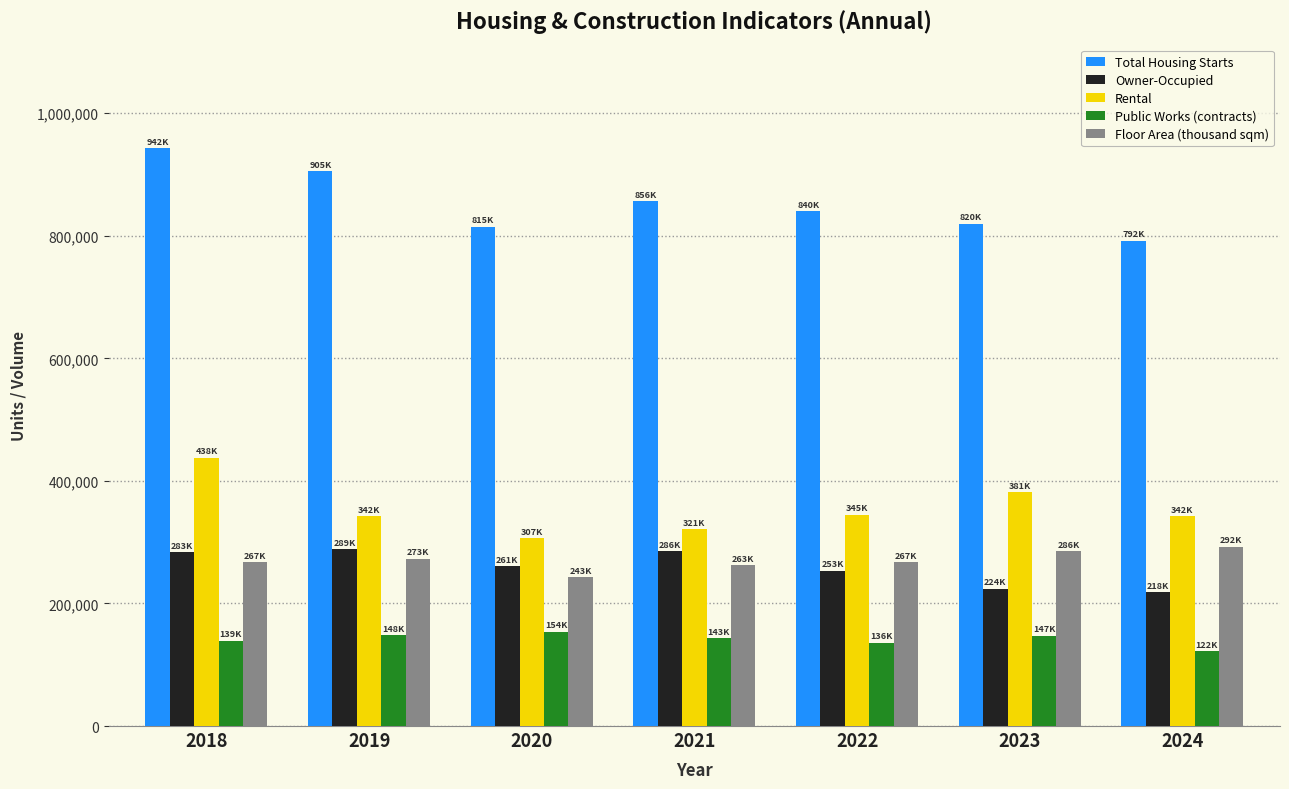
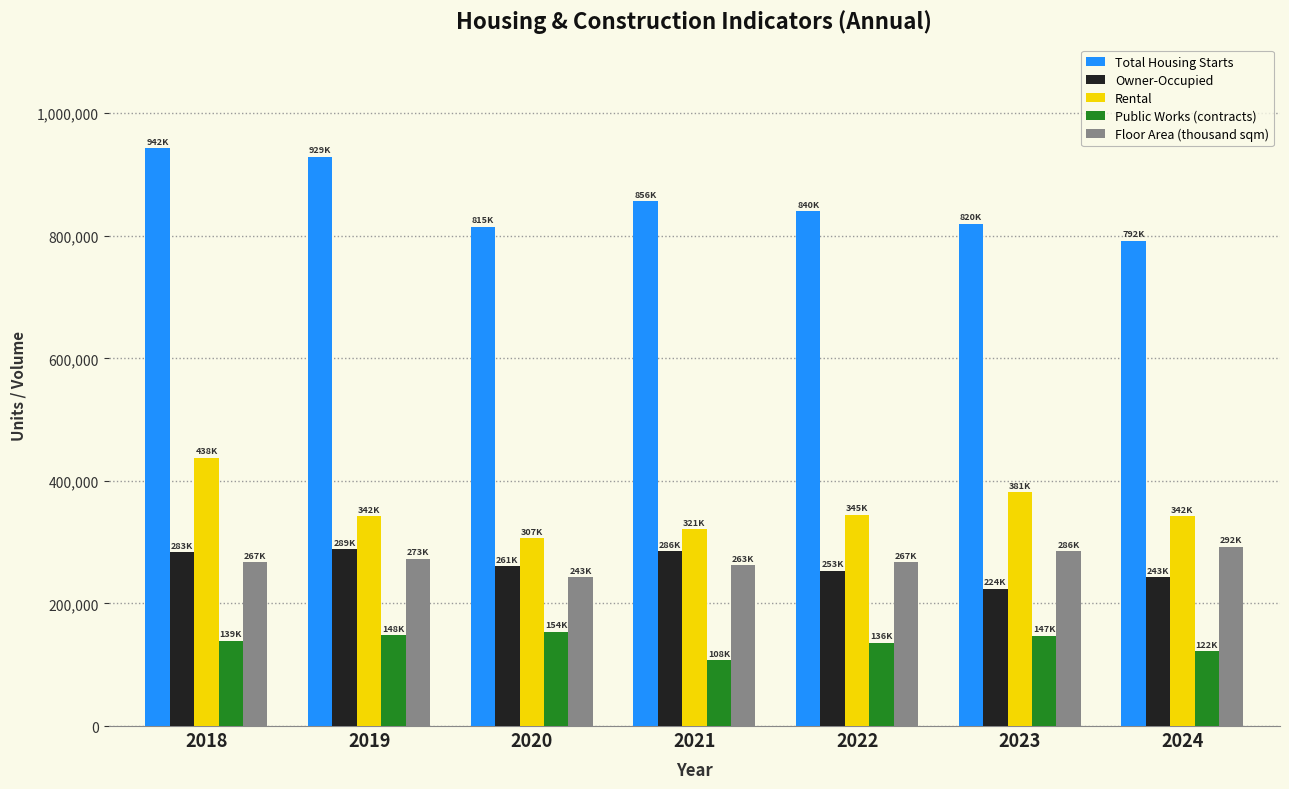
Total Housing Starts, 2019: 905K -> 929K
Public Works (contracts), 2021: 143K -> 108K
Owner-Occupied, 2024: 218K -> 243K
